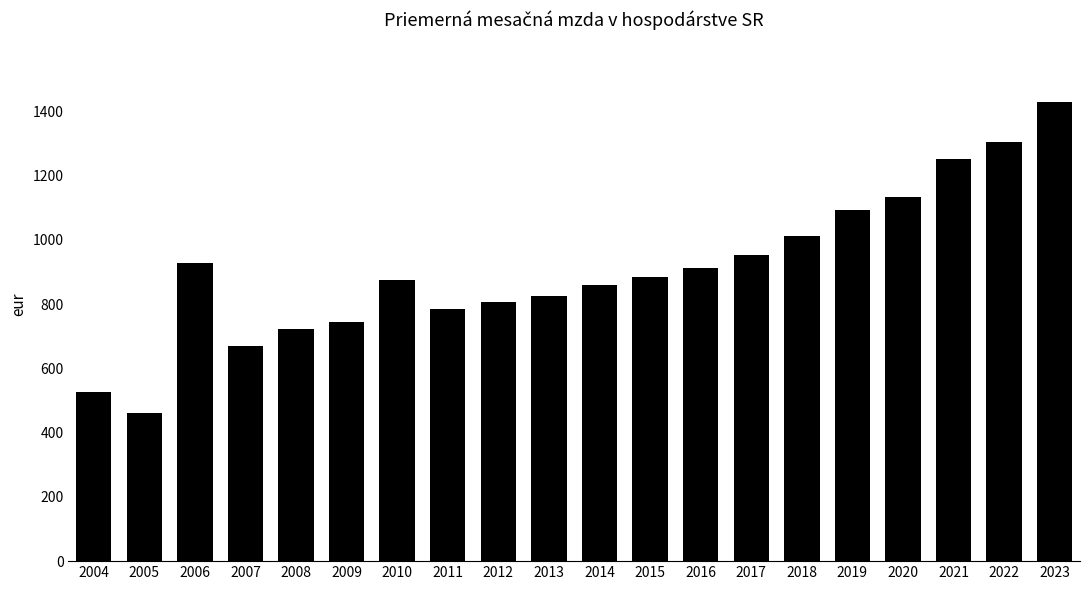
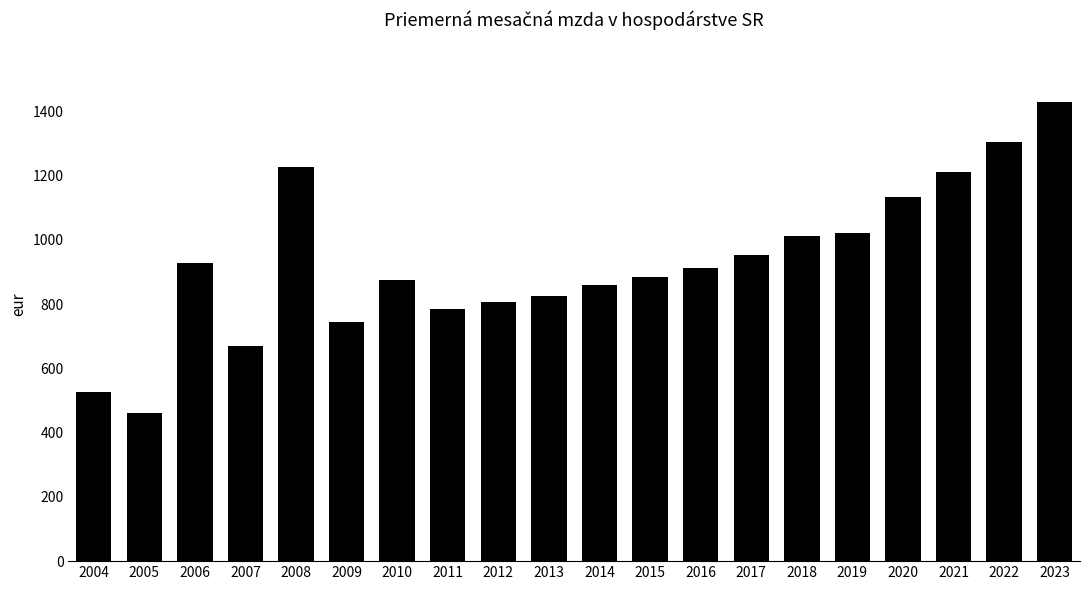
2008: 720 -> 1230
2019: 1090 -> 1020
2021: 1250 -> 1210
